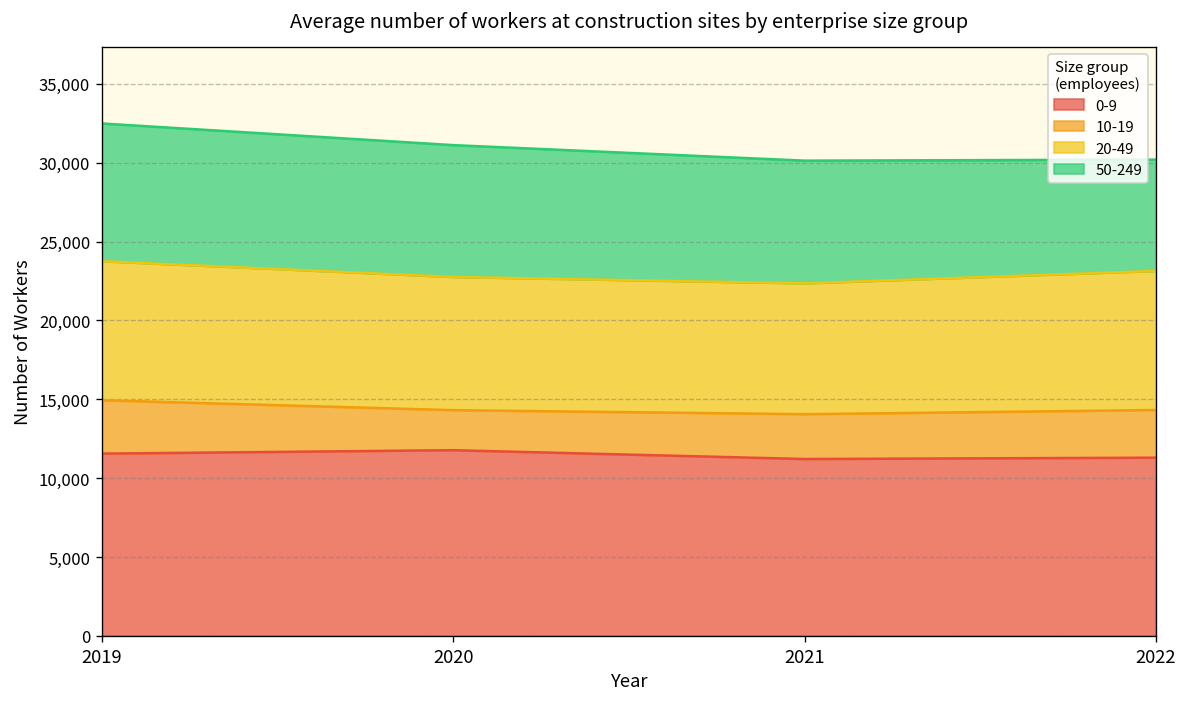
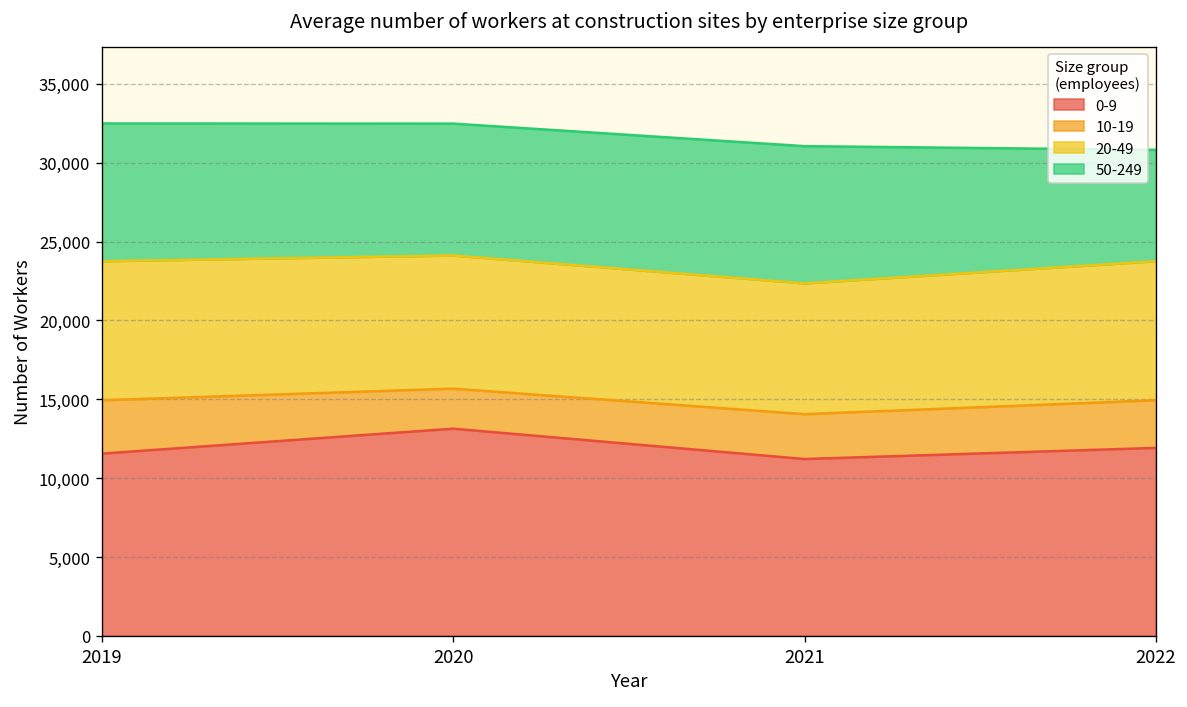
0-9, 2020: 11,800 -> 13,100
50-249, 2021: 7,800 -> 8,700
0-9, 2022: 11,300 -> 11,900
